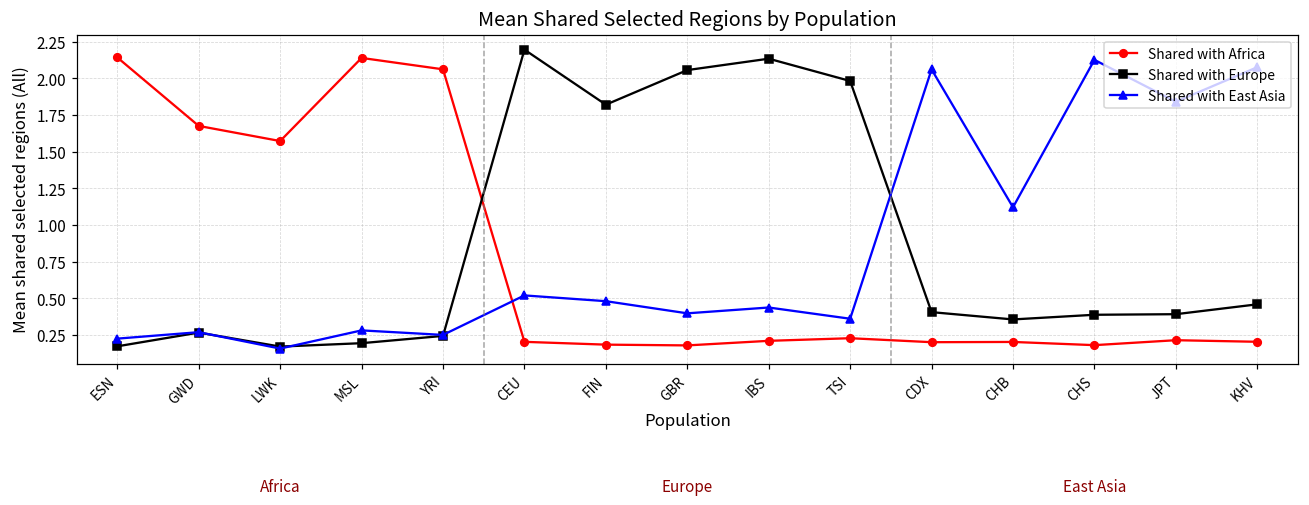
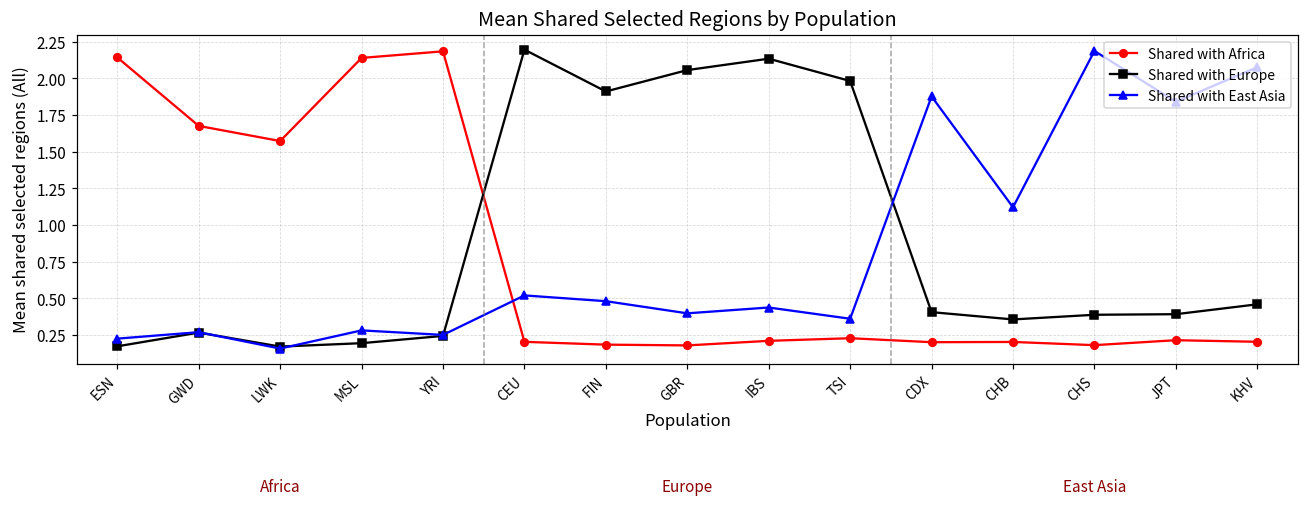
Shared with Africa, YRI: 2.06 -> 2.18
Shared with Europe, FIN: 1.82 -> 1.91
Shared with East Asia, CDX: 2.06 -> 1.88
Shared with East Asia, CHS: 2.13 -> 2.19
